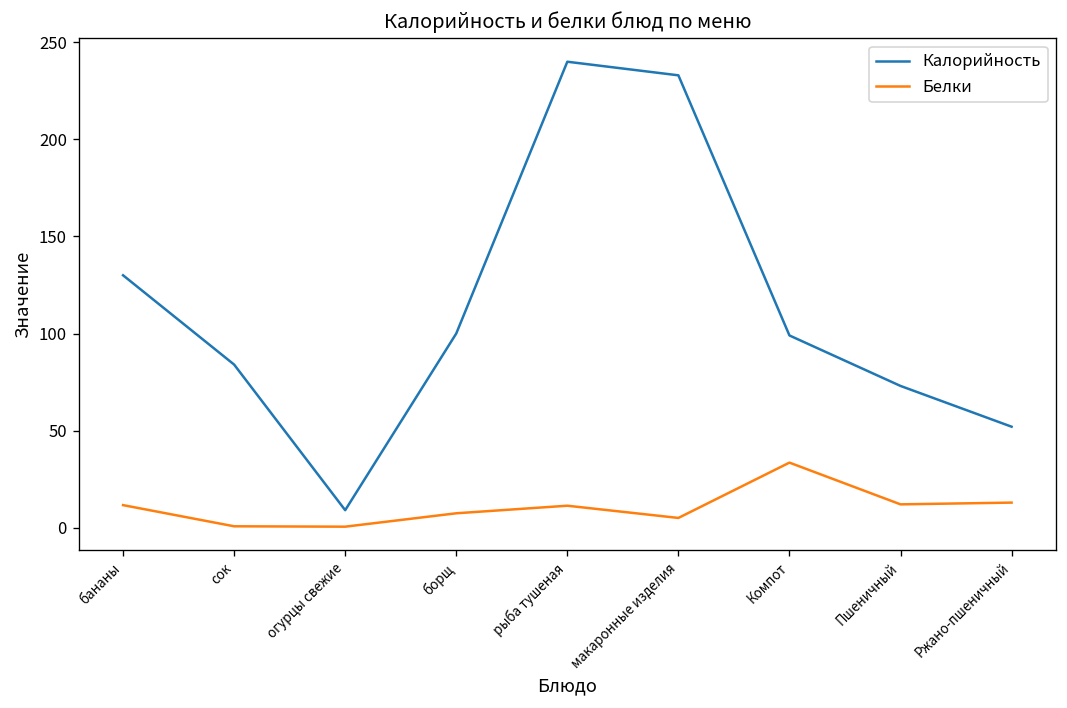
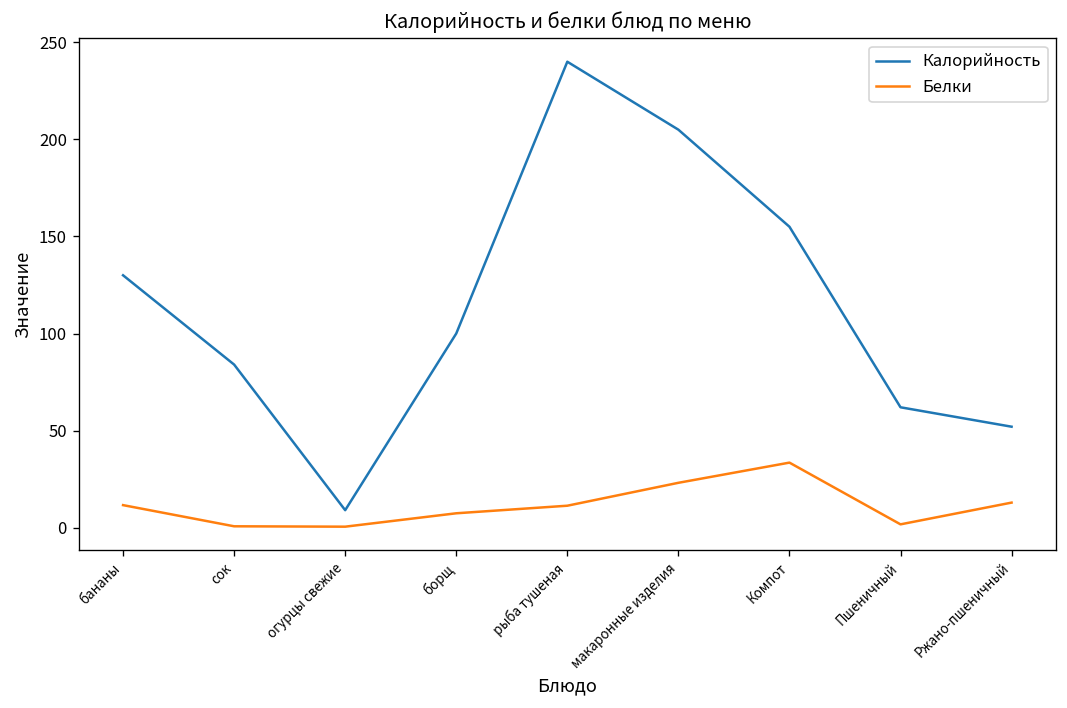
Калорийность, макаронные изделия: 233 -> 205
Белки, макаронные изделия: 5 -> 23
Калорийность, Компот: 99 -> 155
Калорийность, Пшеничный: 73 -> 62
Белки, Пшеничный: 12 -> 2
